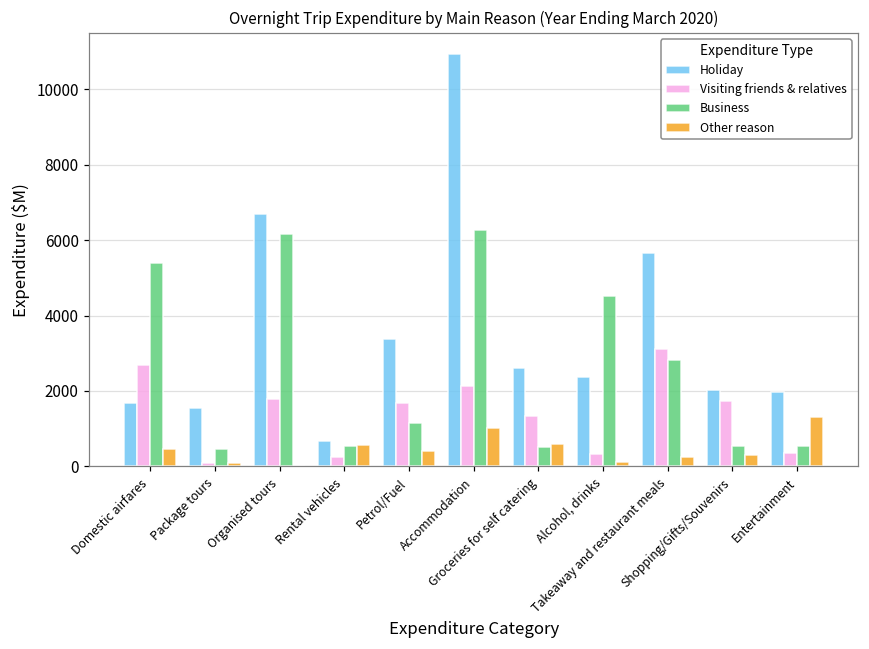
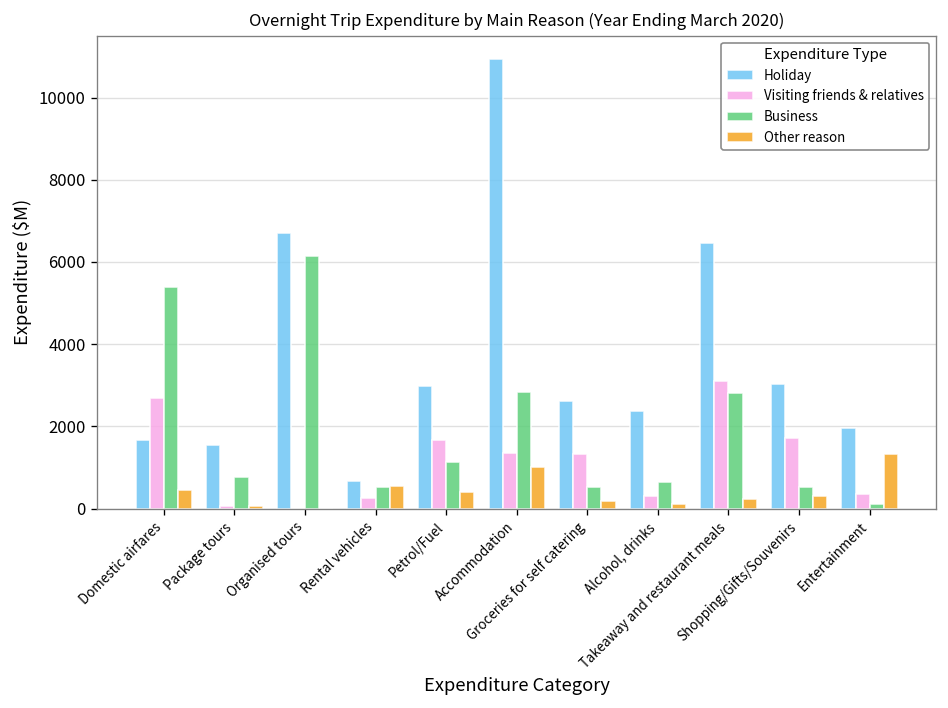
Business, Package tours: 500 -> 800
Visiting friends & relatives, Organised tours: 1800 -> 0
Holiday, Petrol/Fuel: 3400 -> 3000
Visiting friends & relatives, Accommodation: 2100 -> 1300
Business, Accommodation: 6300 -> 2800
Other reason, Groceries for self catering: 600 -> 200
Business, Alcohol, drinks: 4500 -> 600
Holiday, Takeaway and restaurant meals: 5700 -> 6500
Holiday, Shopping/Gifts/Souvenirs: 2000 -> 3000
Business, Entertainment: 500 -> 100
